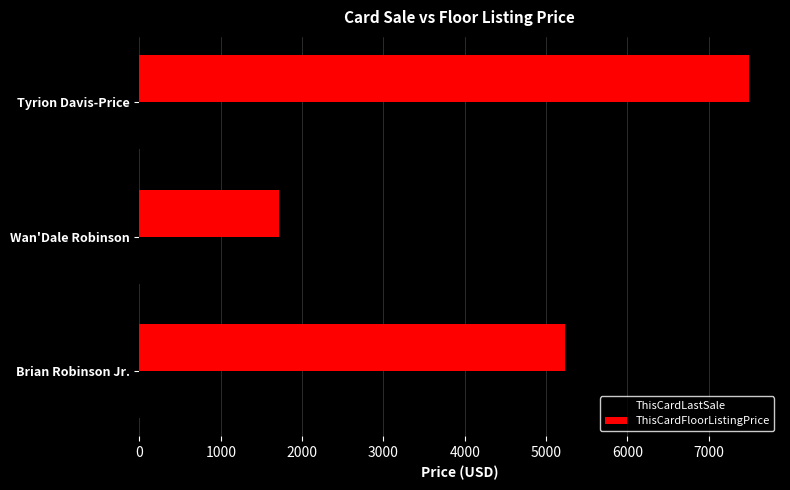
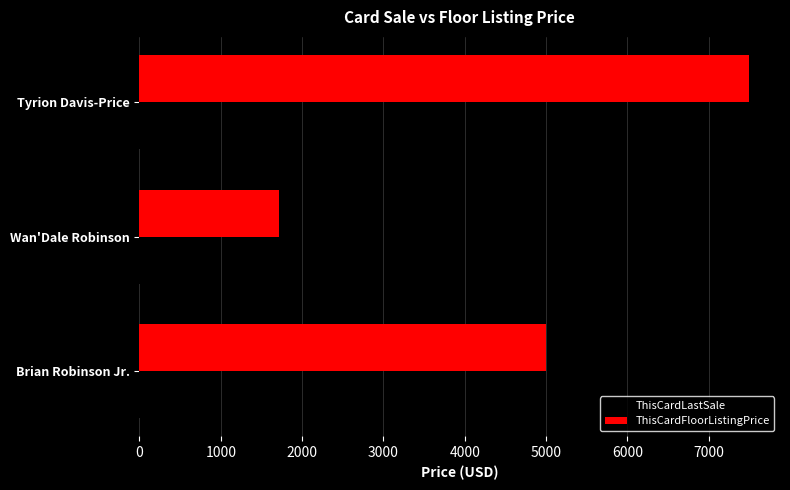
ThisCardFloorListingPrice, Brian Robinson Jr.: 5200 -> 5000
